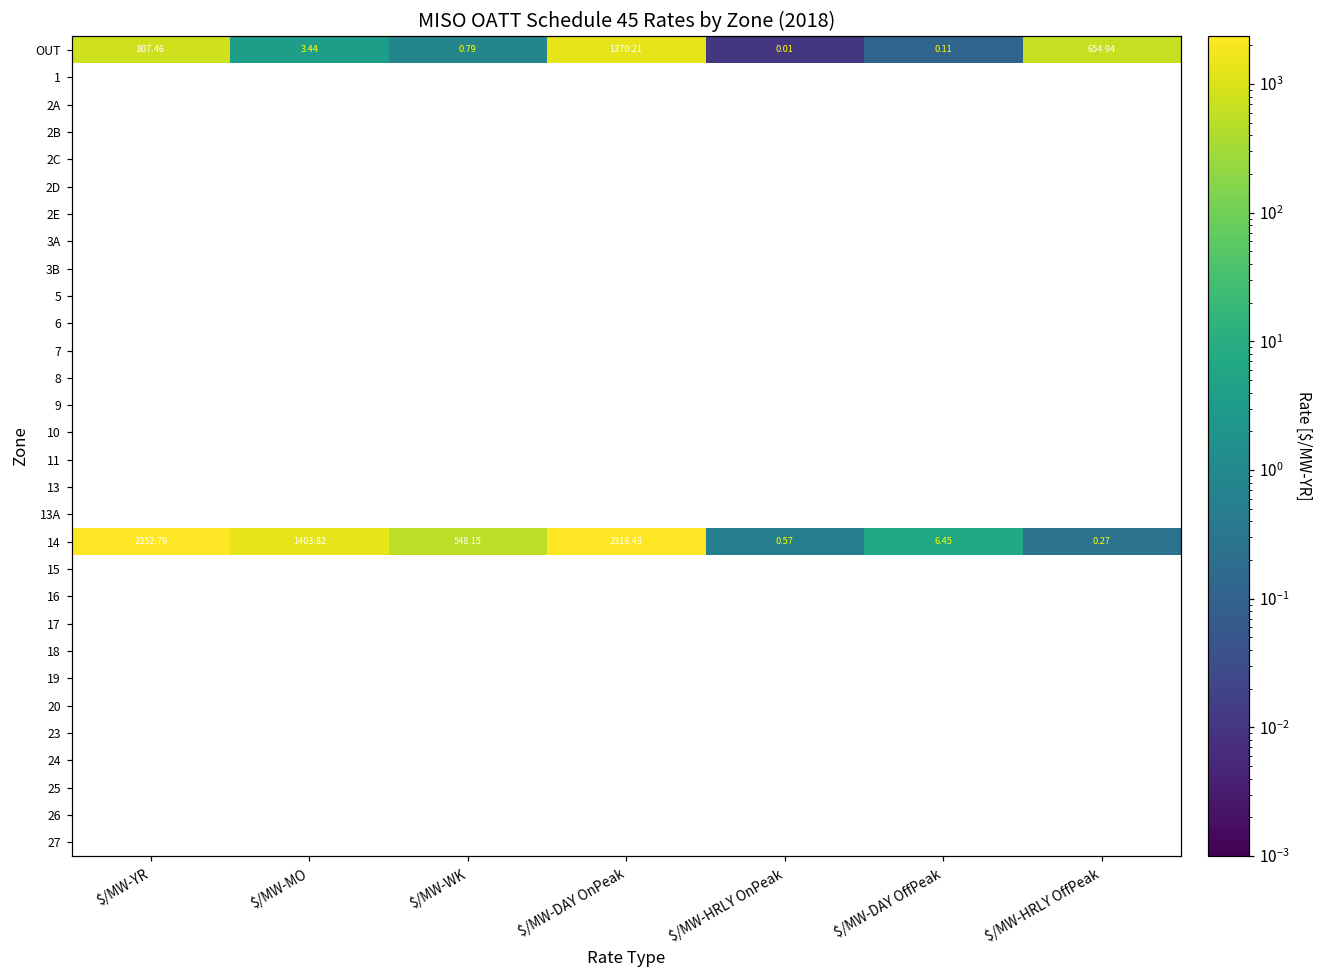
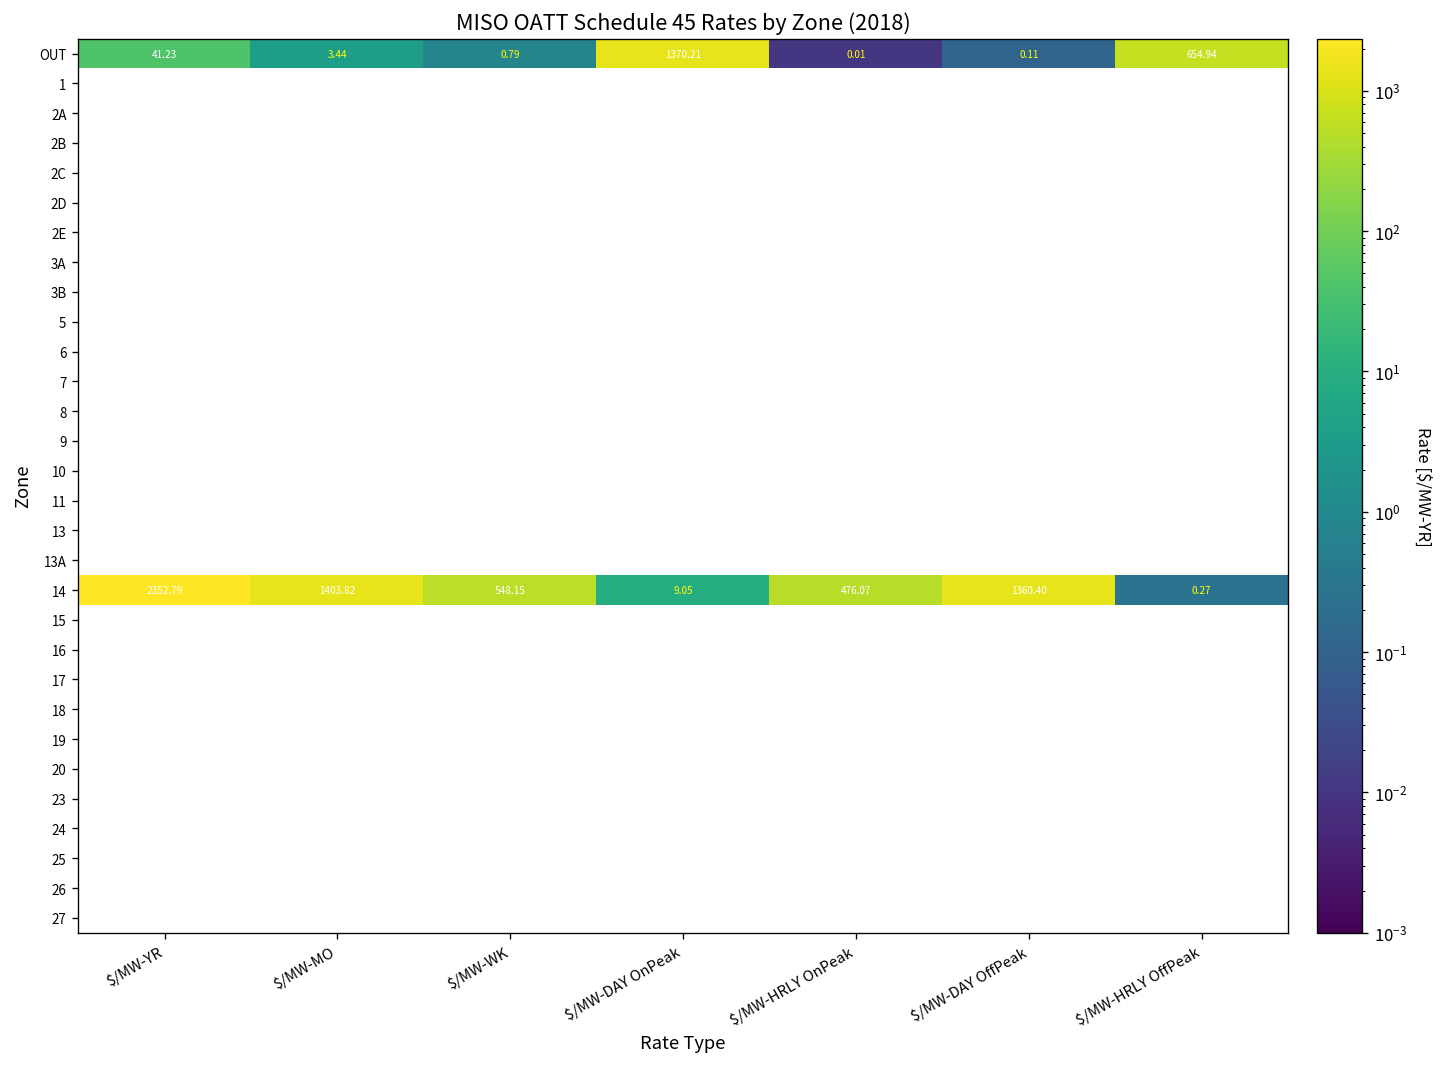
OUT, $/MW-YR: 807.46 -> 41.23
14, $/MW-DAY OnPeak: 2318.43 -> 9.05
14, $/MW-HRLY OnPeak: 0.57 -> 476.07
14, $/MW-DAY OffPeak: 6.45 -> 1360.40
